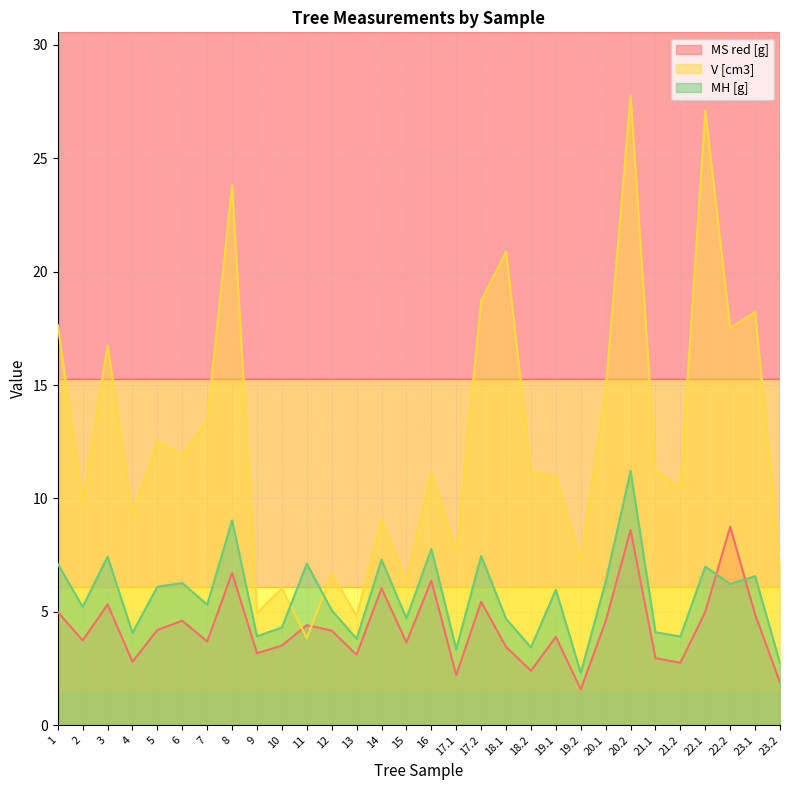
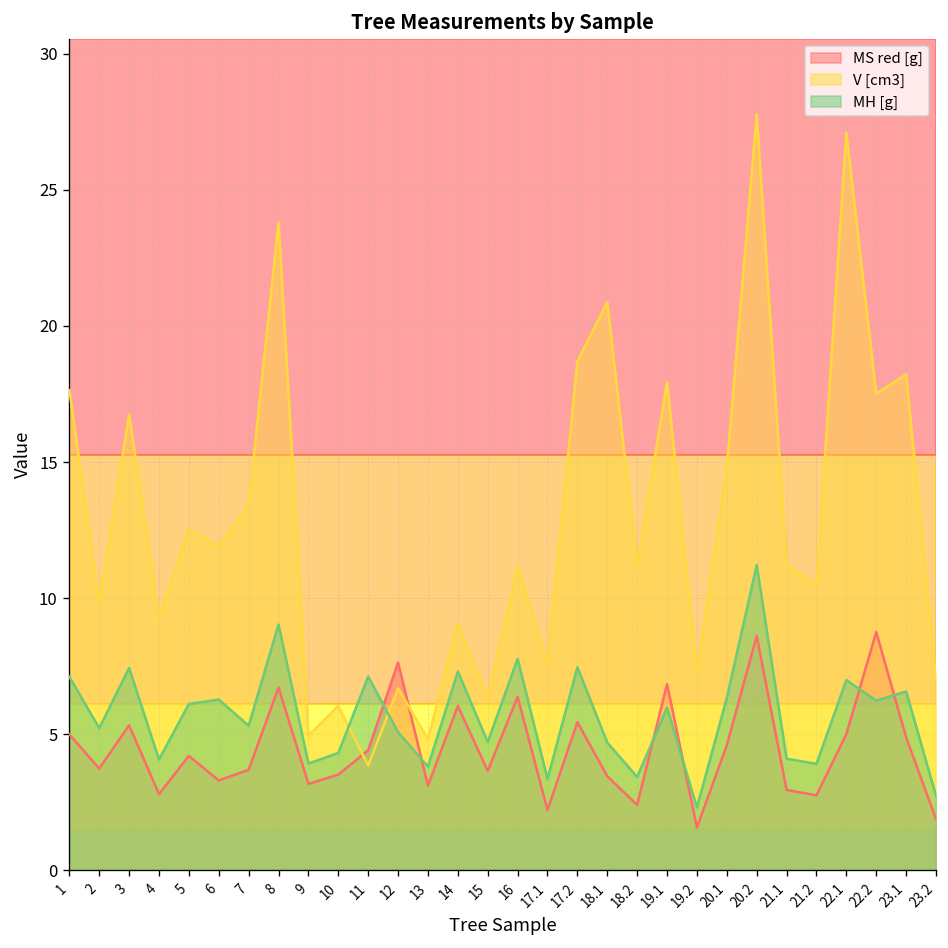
MS red [g], 6: 4.6 -> 3.3
MS red [g], 12: 4.2 -> 7.6
MS red [g], 19.1: 3.9 -> 6.8
V [cm3], 19.1: 11.0 -> 18.0
